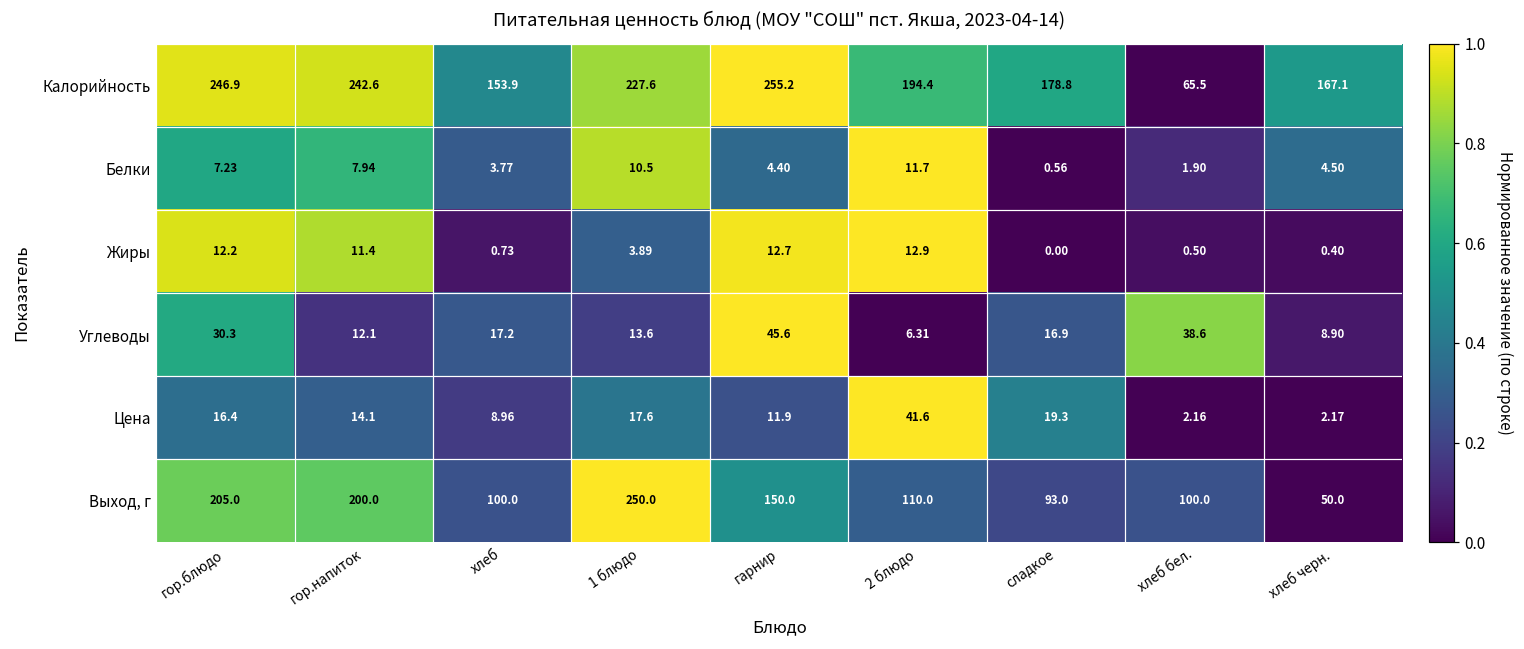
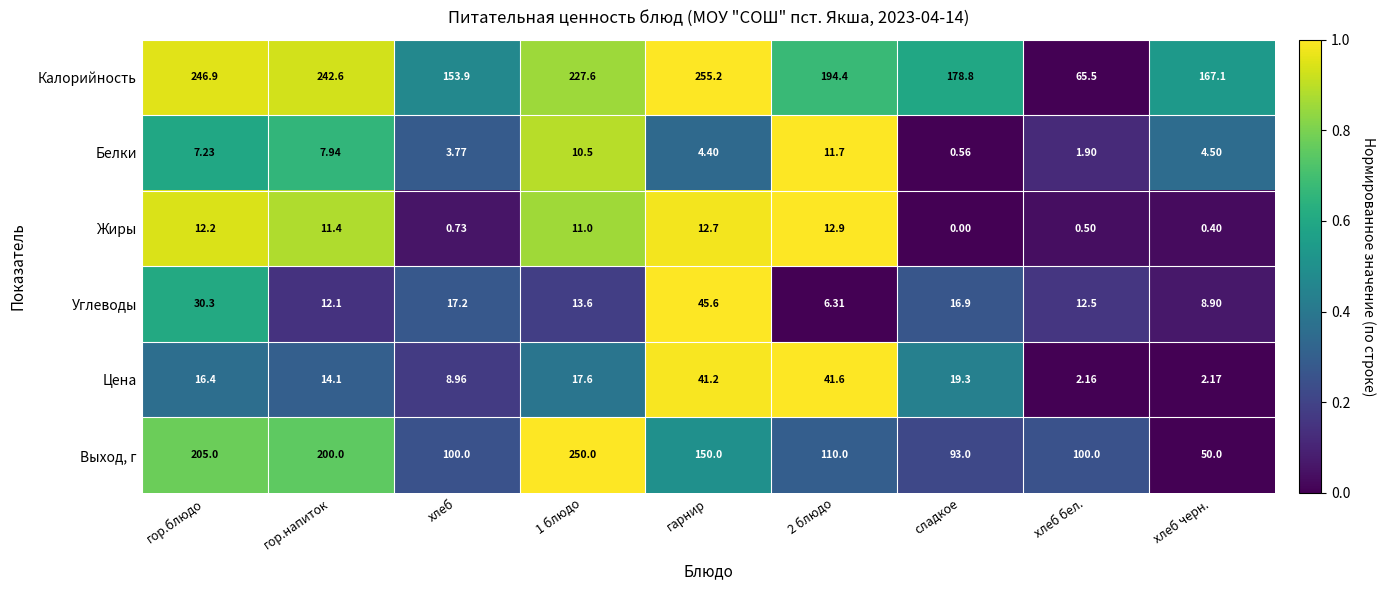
Жиры, 1 блюдо: 3.89 -> 11.0
Углеводы, хлеб бел.: 38.6 -> 12.5
Цена, гарнир: 11.9 -> 41.2
